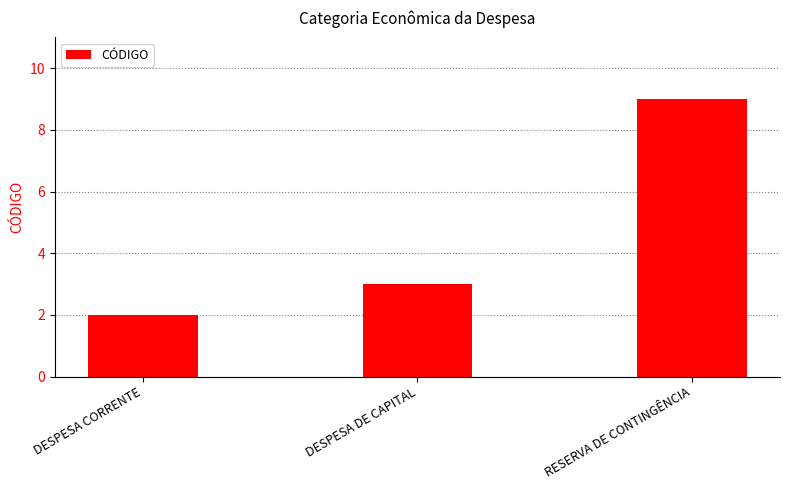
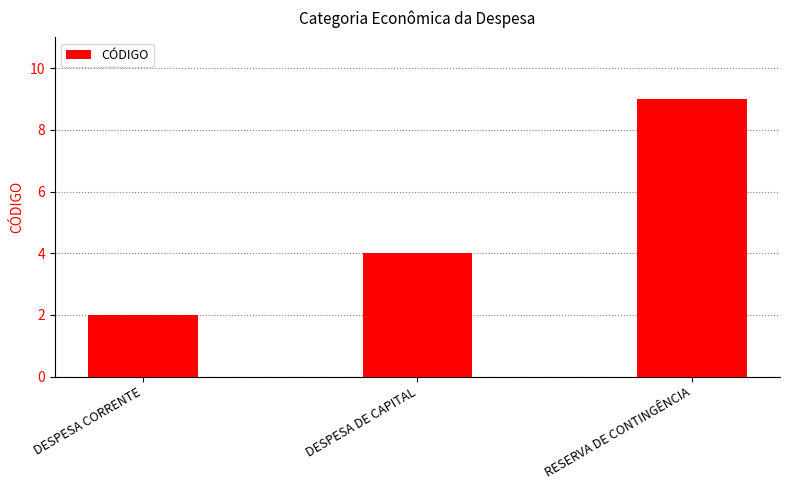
DESPESA DE CAPITAL: 3 -> 4
